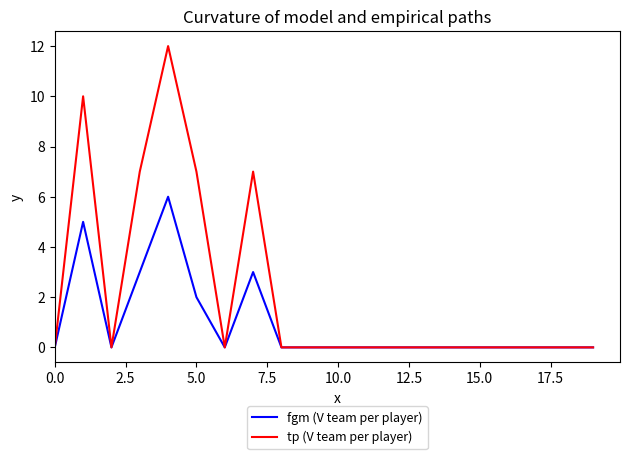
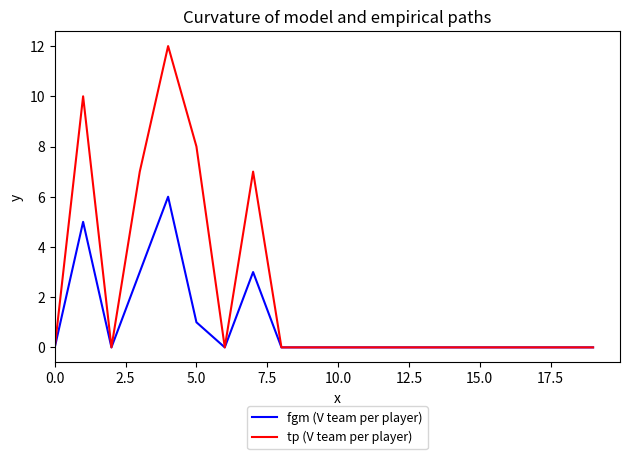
fgm (V team per player), 5.0: 2 -> 1
tp (V team per player), 5.0: 7 -> 8
